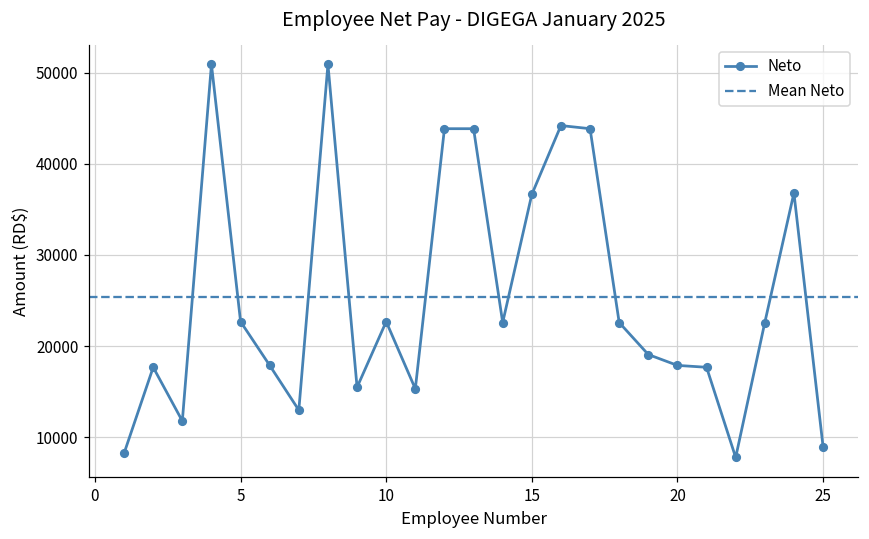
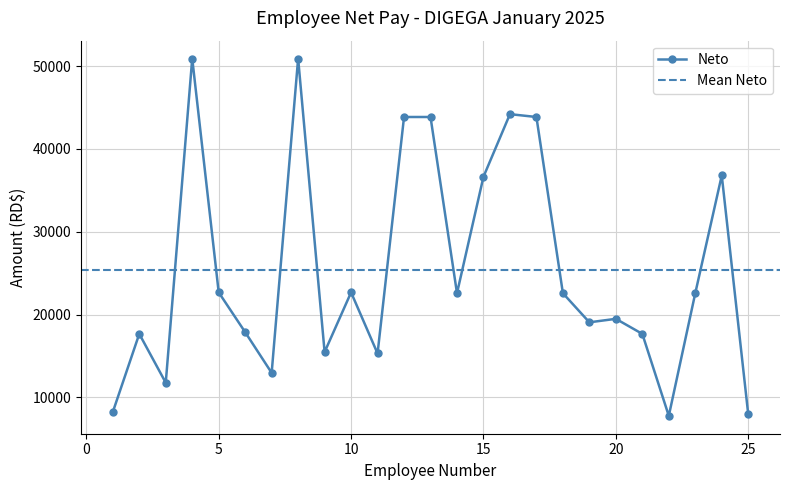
20: 18000 -> 19000
25: 9000 -> 8000
